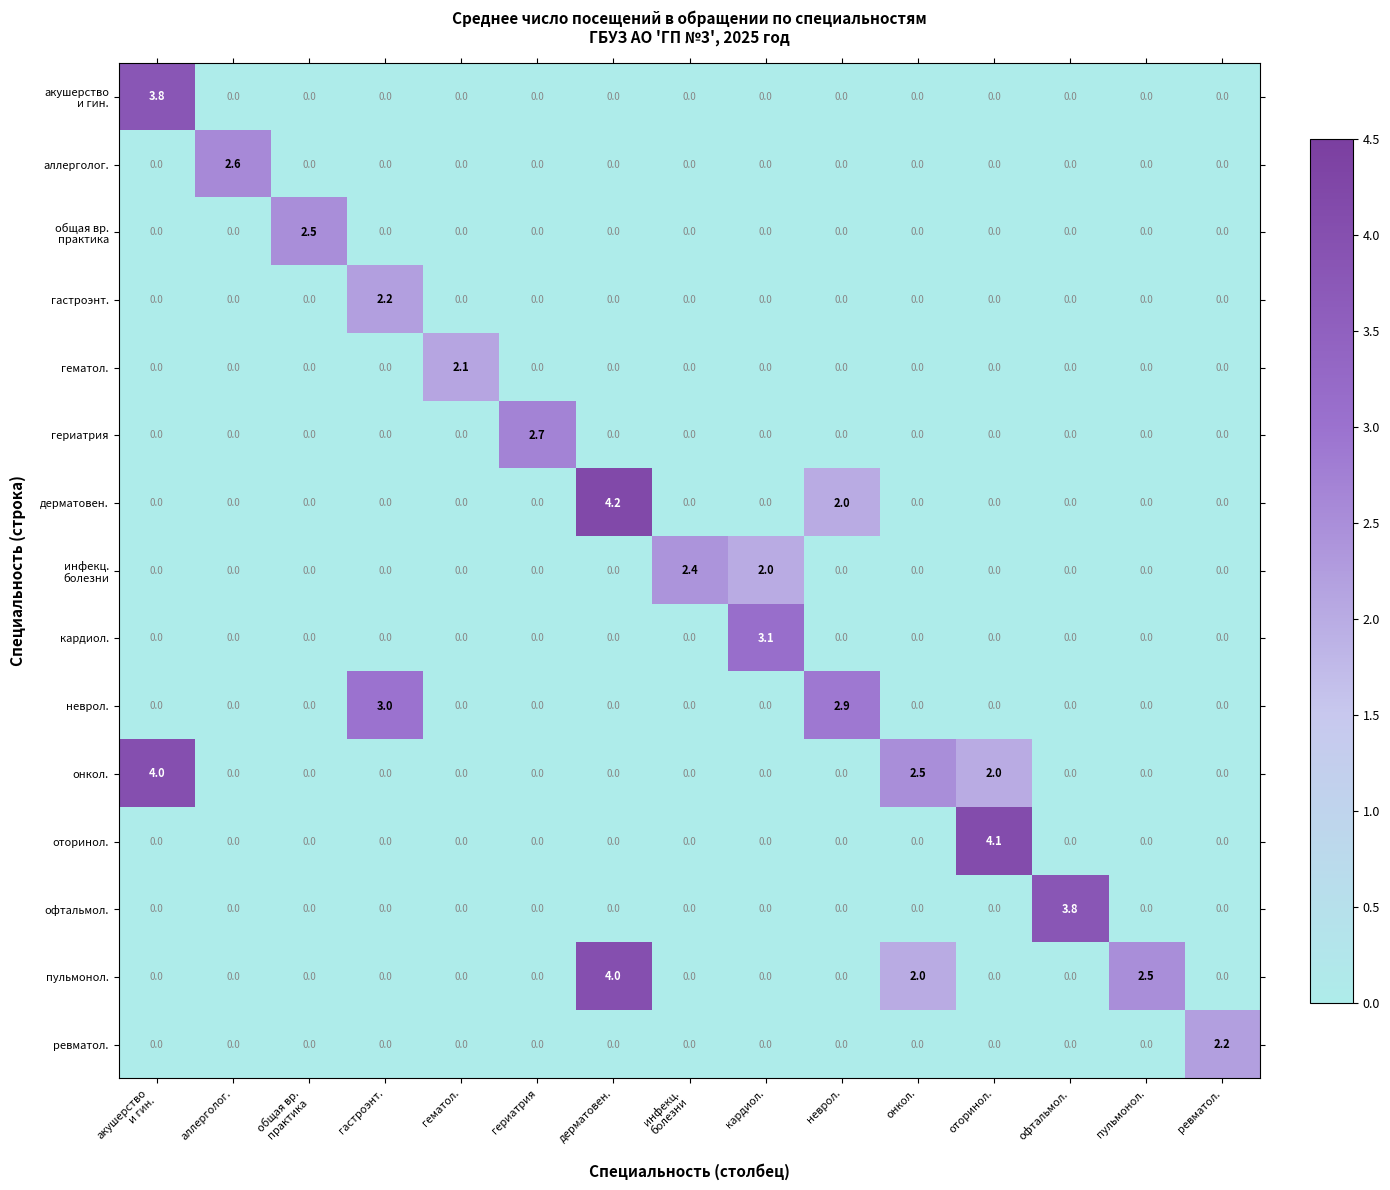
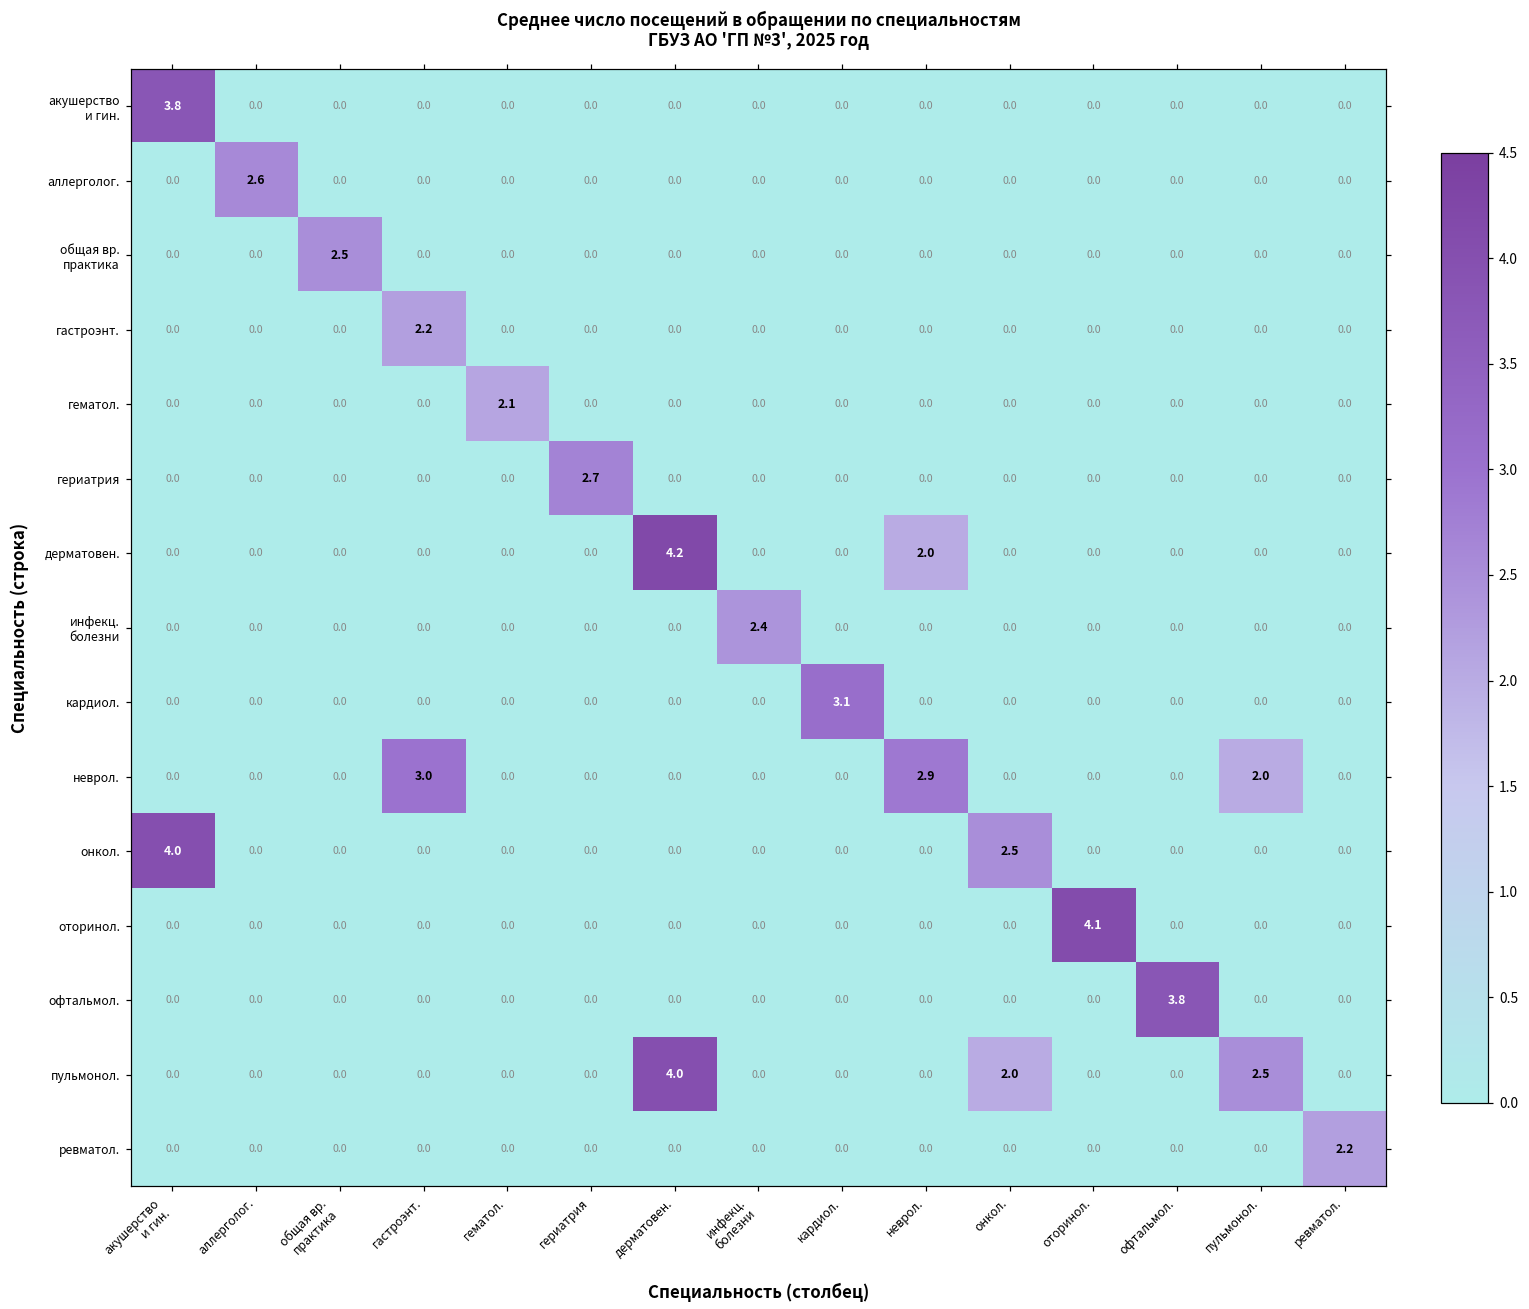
инфекц. болезни, кардиол.: 2.0 -> 0.0
неврол., пульмонол.: 0.0 -> 2.0
онкол., оторинол.: 2.0 -> 0.0
